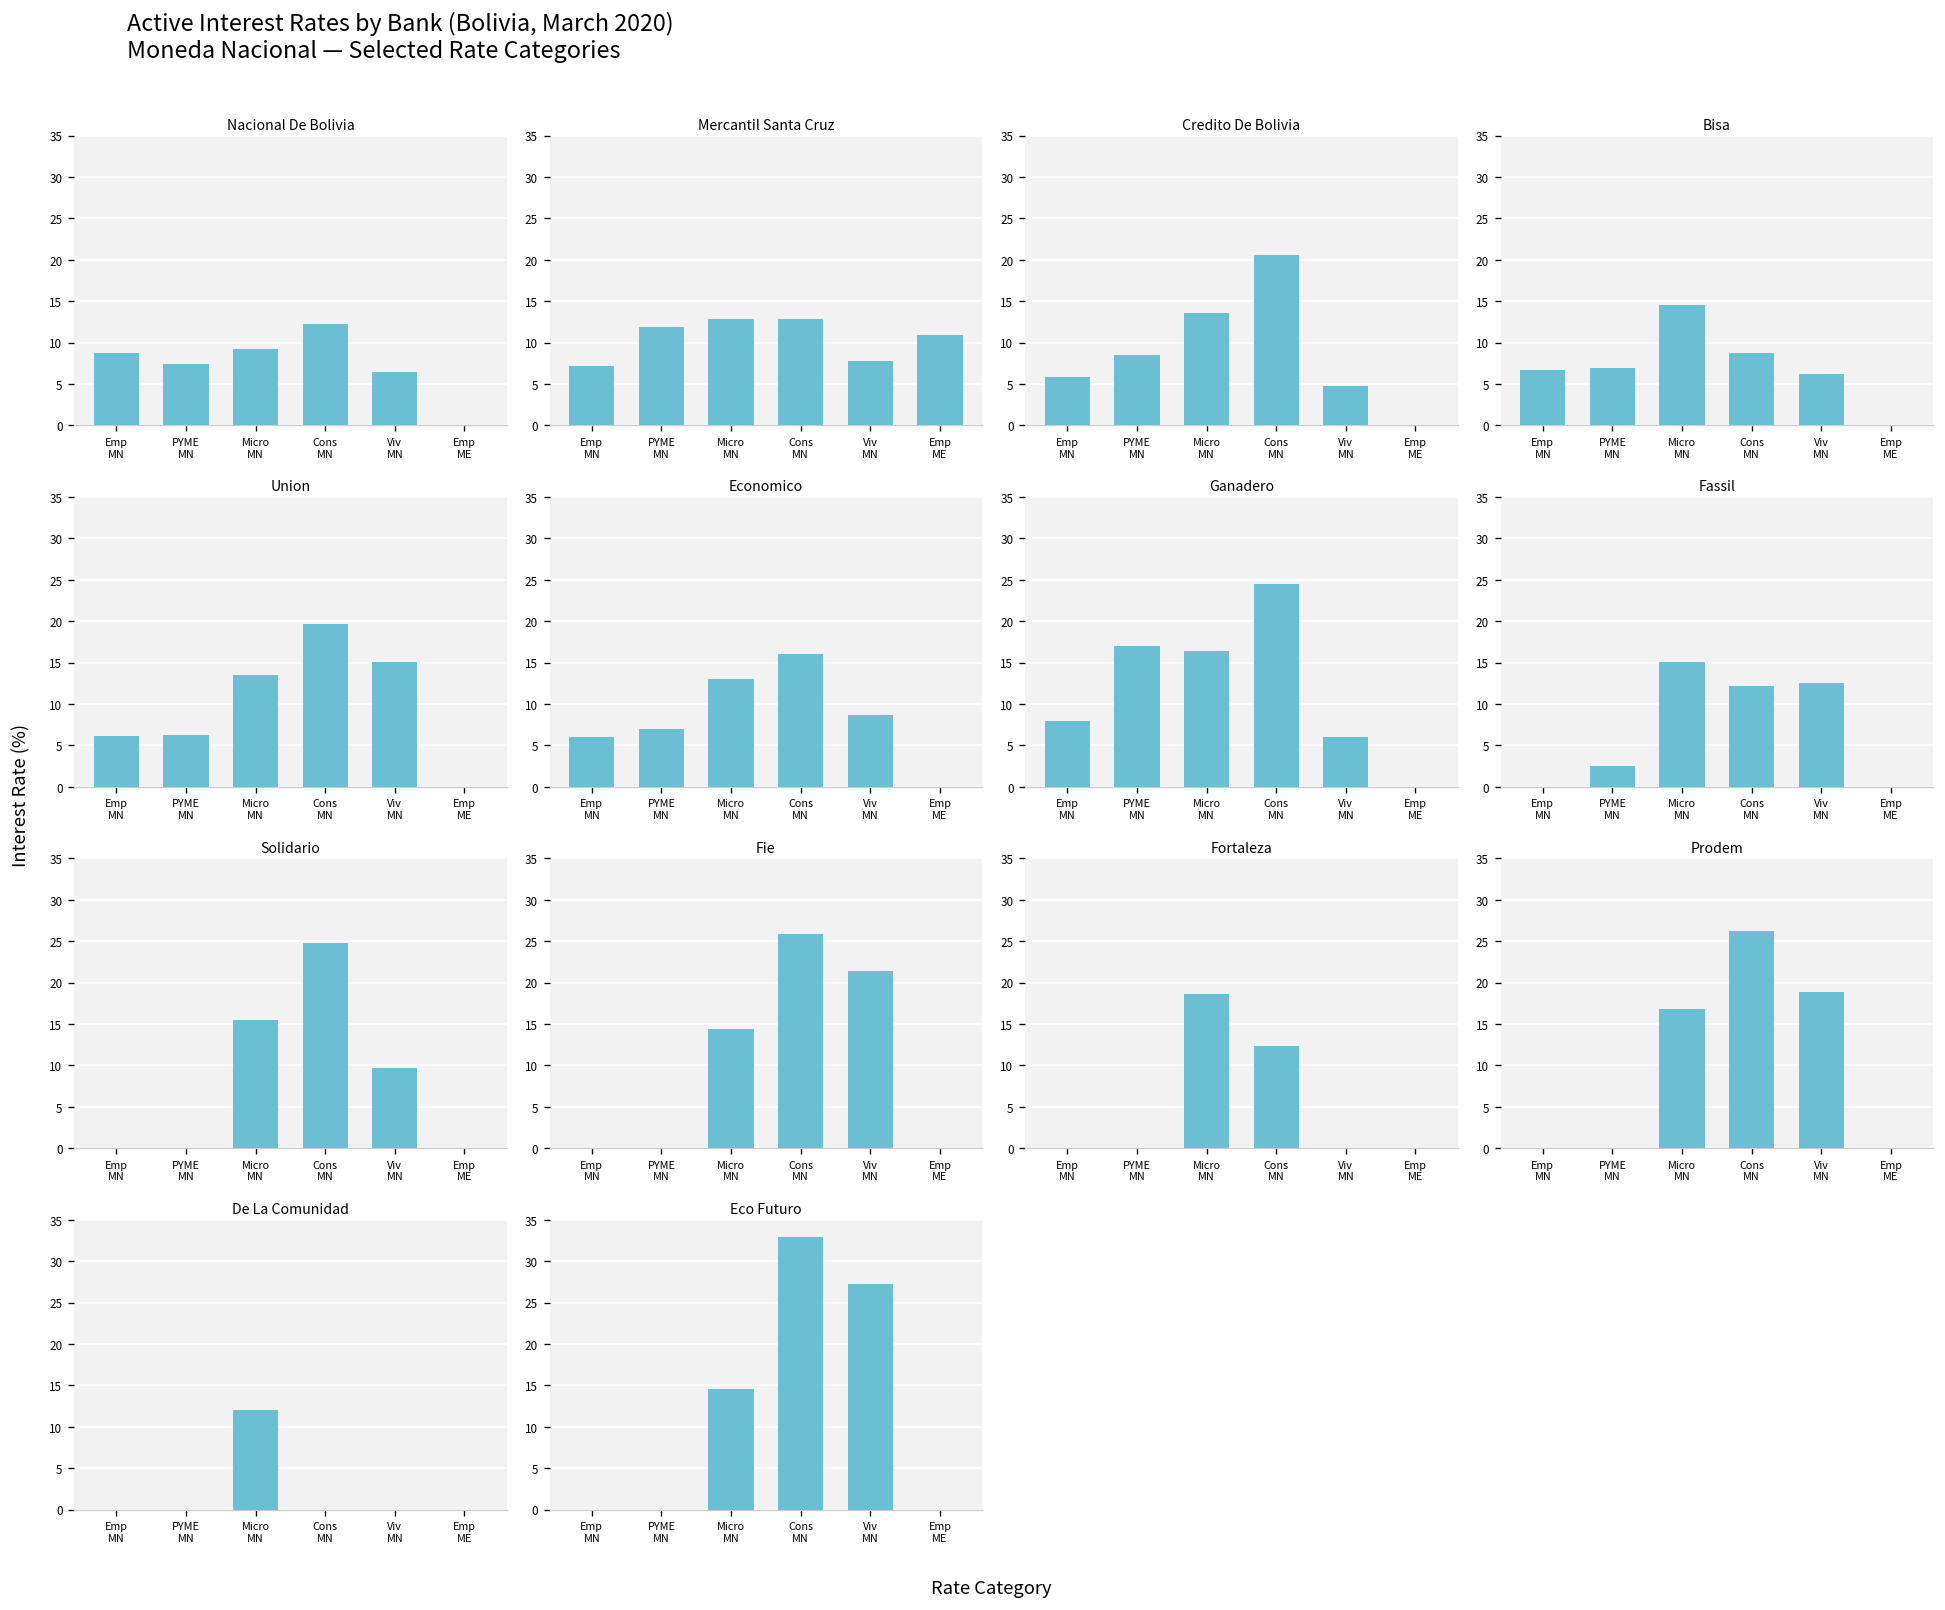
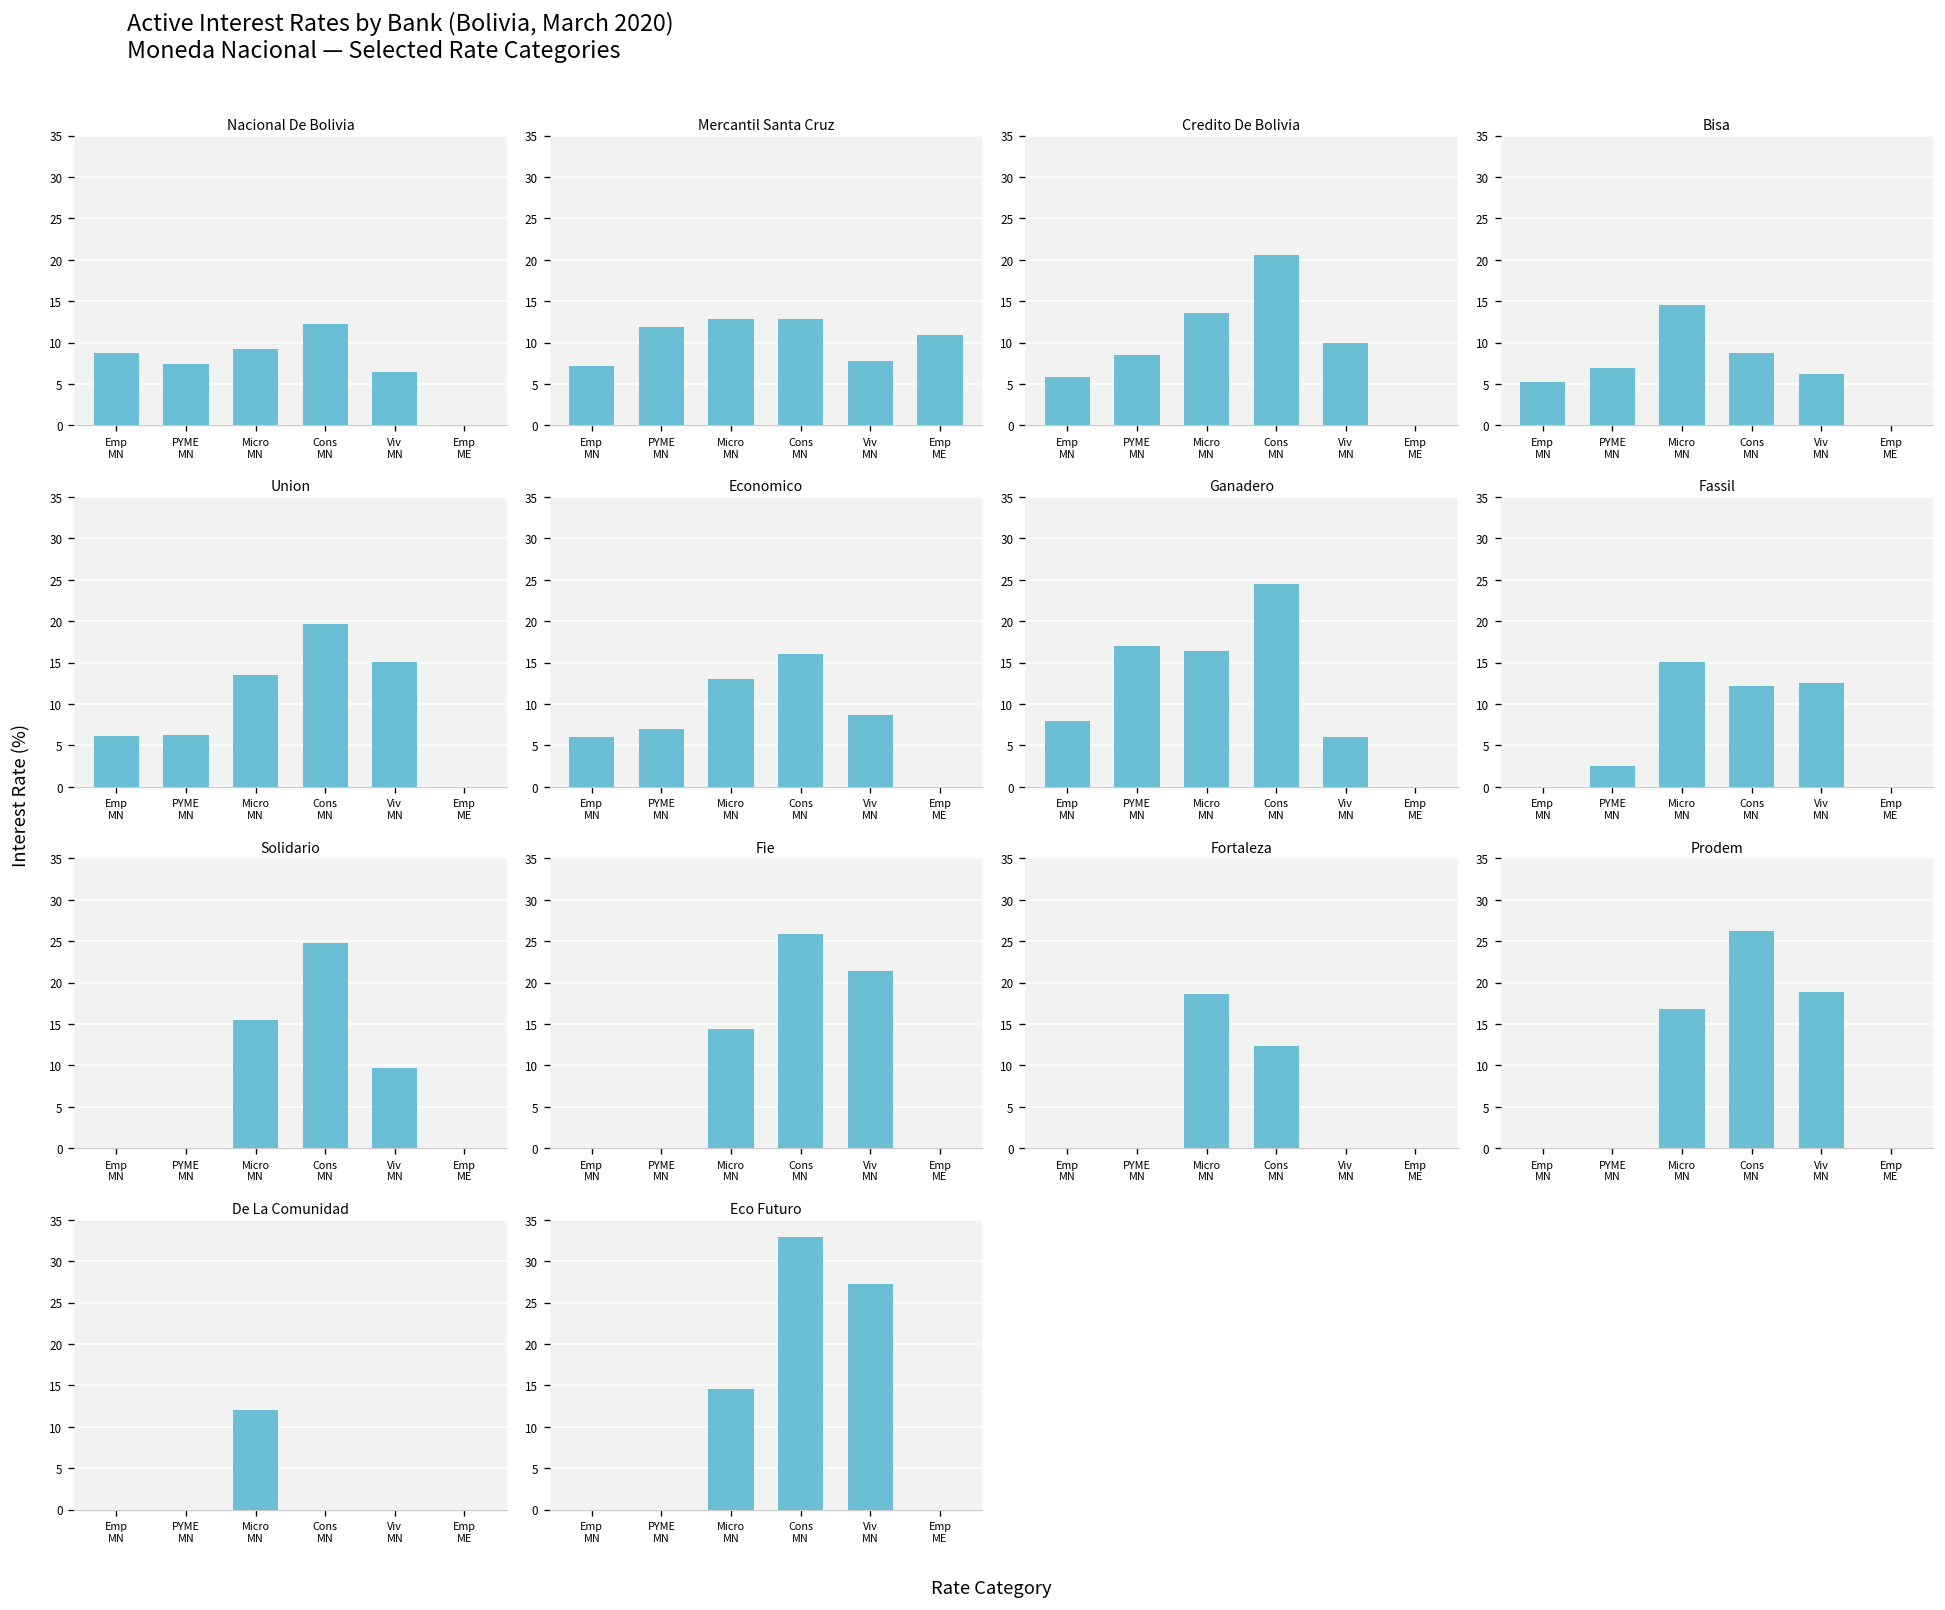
Credito De Bolivia, Viv MN: 5 -> 10
Bisa, Emp MN: 7 -> 5
